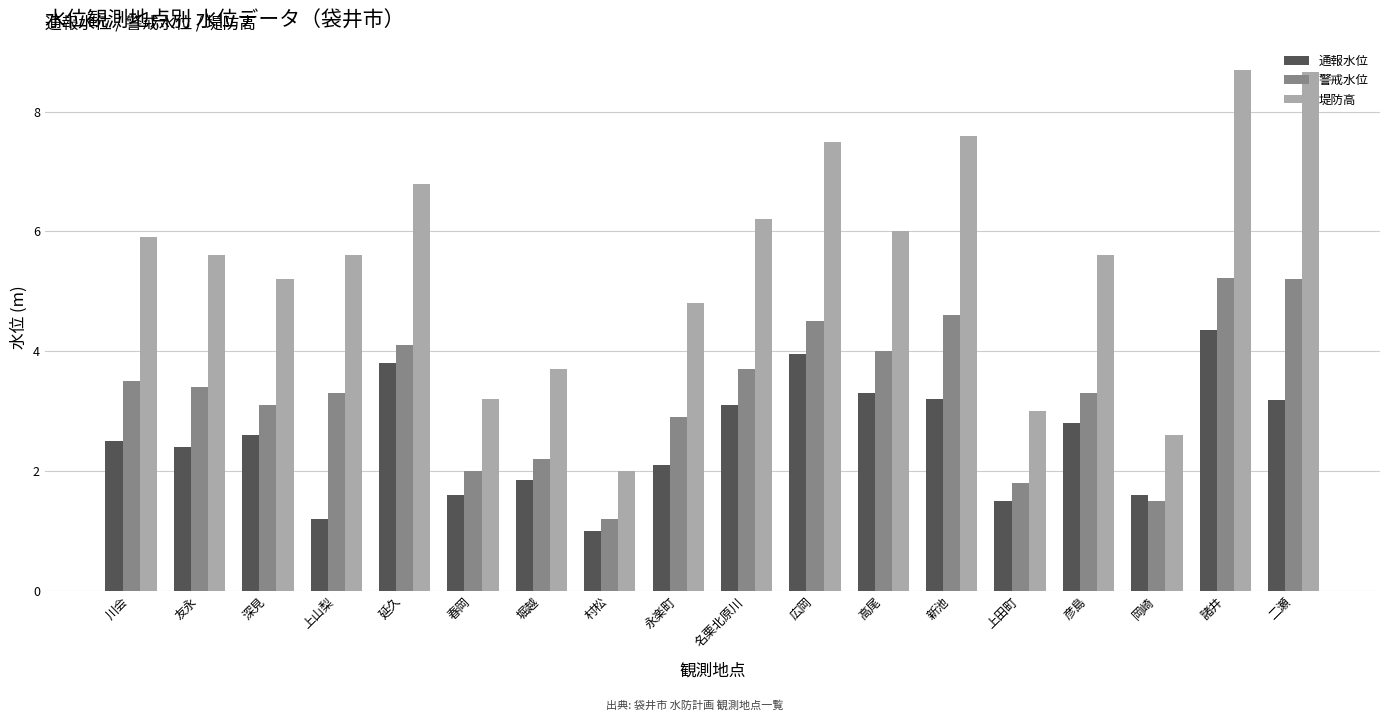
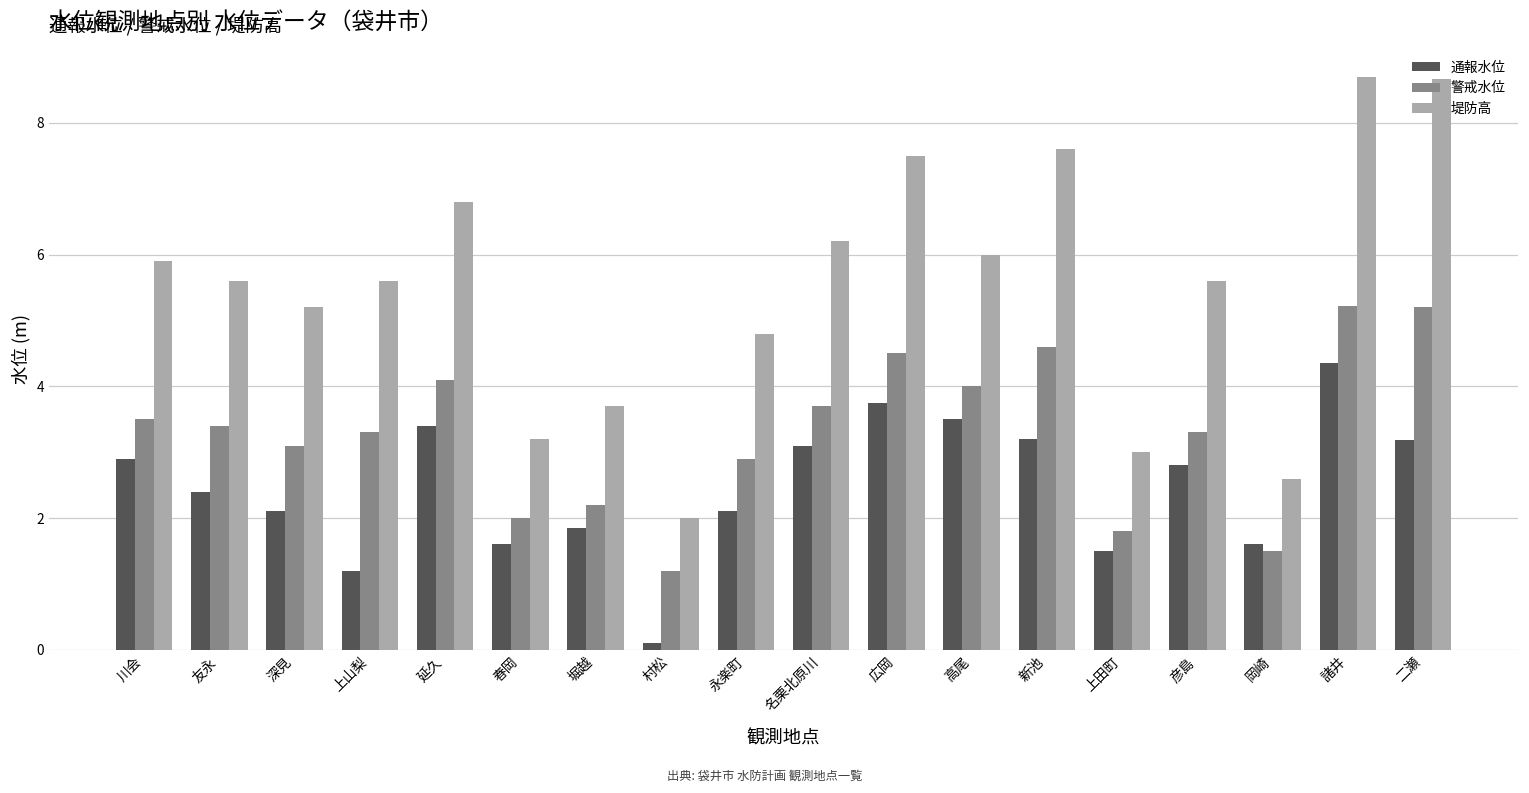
通報水位, 川会: 2.5 -> 2.9
通報水位, 深見: 2.6 -> 2.1
通報水位, 延久: 3.8 -> 3.4
通報水位, 村松: 1.0 -> 0.1
通報水位, 広岡: 4.0 -> 3.8
通報水位, 高尾: 3.3 -> 3.5
